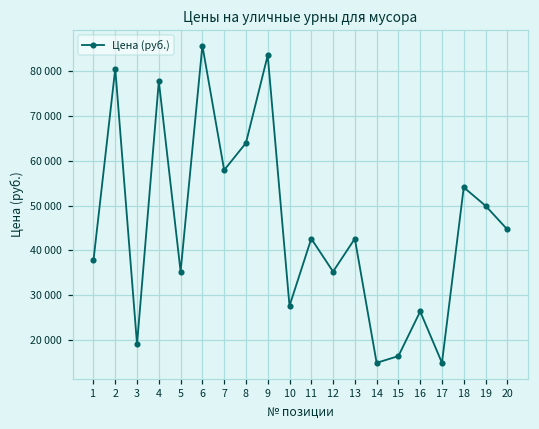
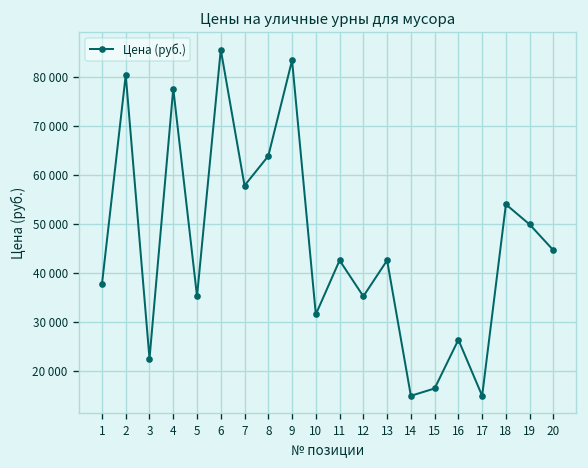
3: 19000 -> 23000
10: 28000 -> 32000
